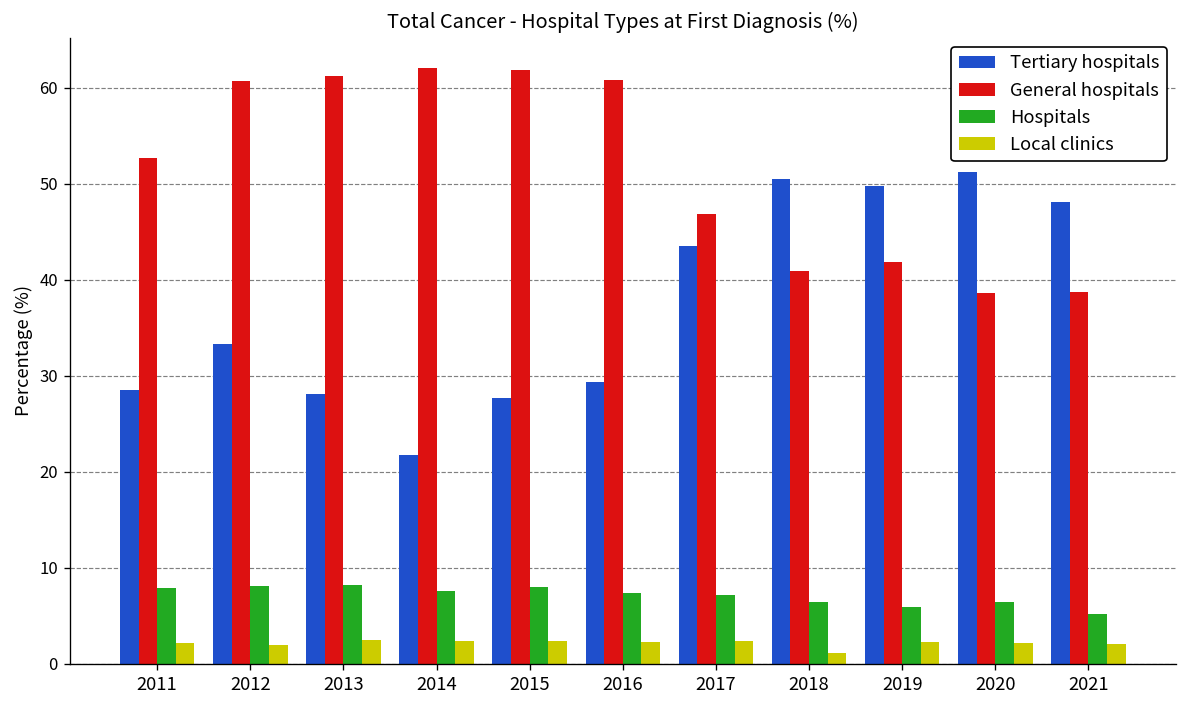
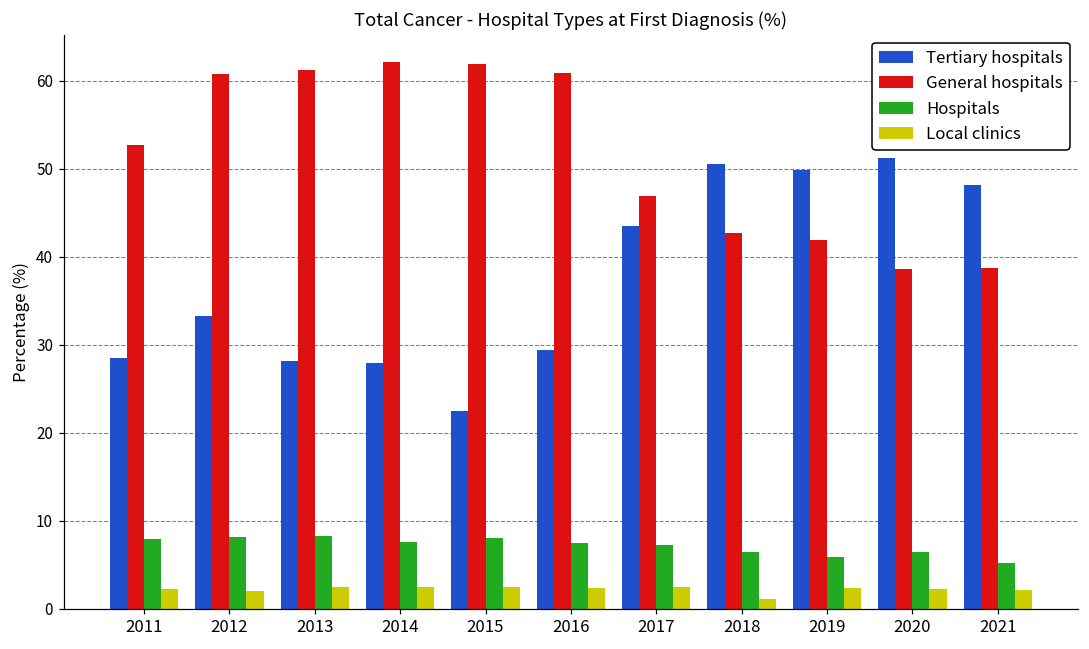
Tertiary hospitals, 2014: 22 -> 28
Tertiary hospitals, 2015: 28 -> 22
General hospitals, 2018: 41 -> 43
